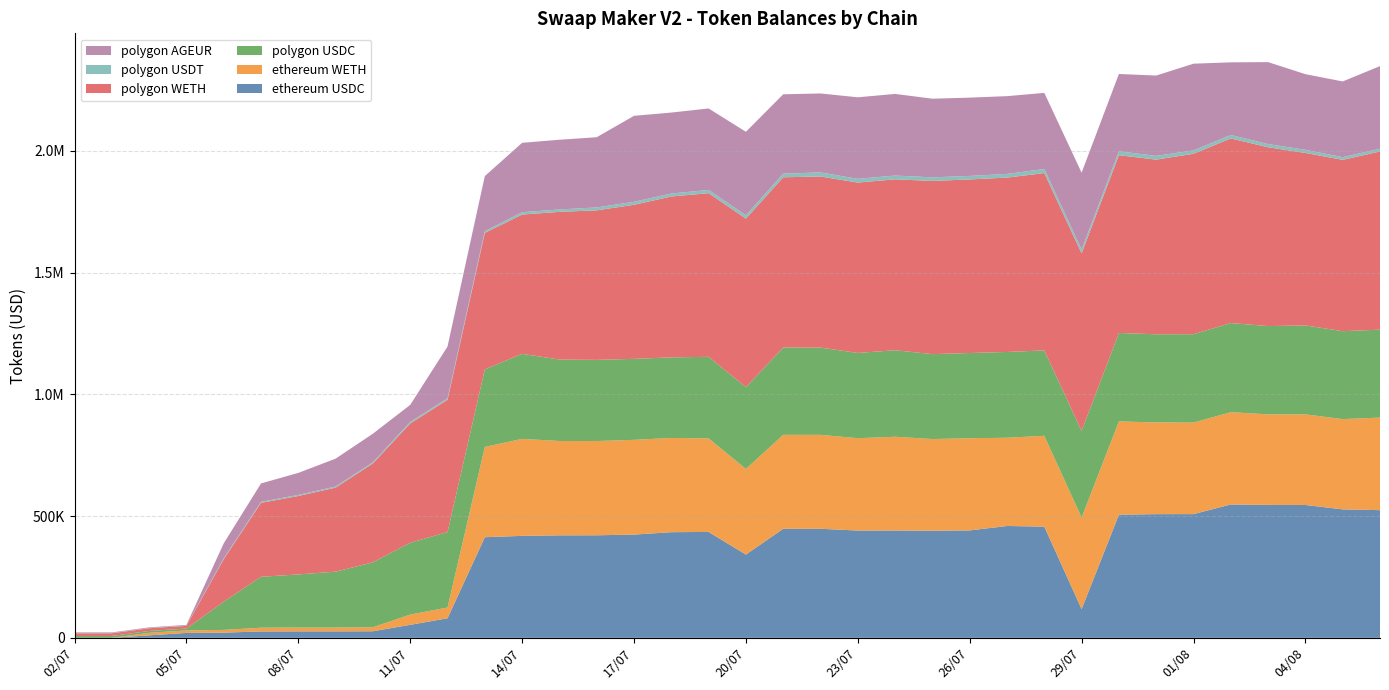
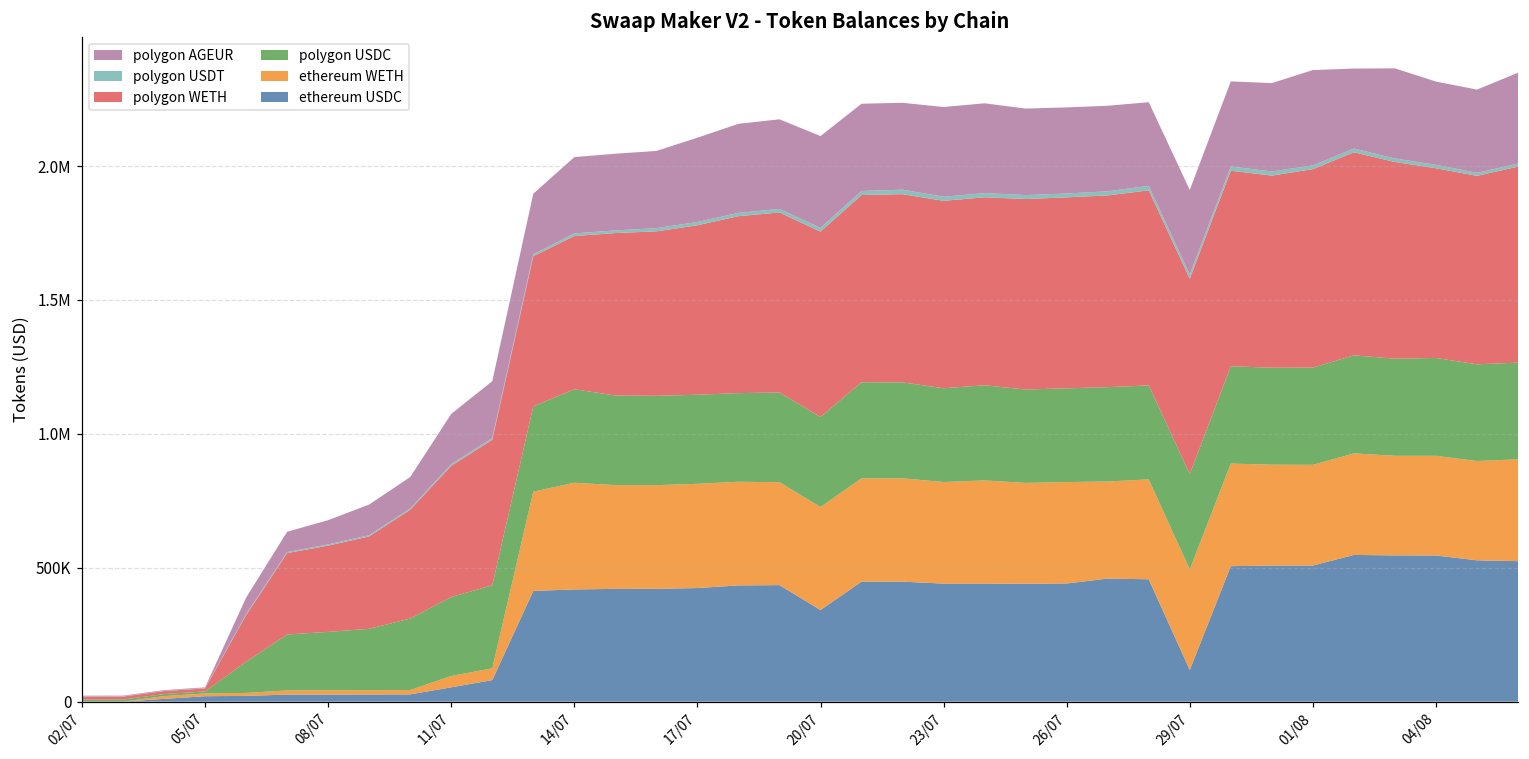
polygon AGEUR, 11/07: 70000 -> 190000
polygon AGEUR, 17/07: 350000 -> 310000
ethereum WETH, 20/07: 350000 -> 380000
